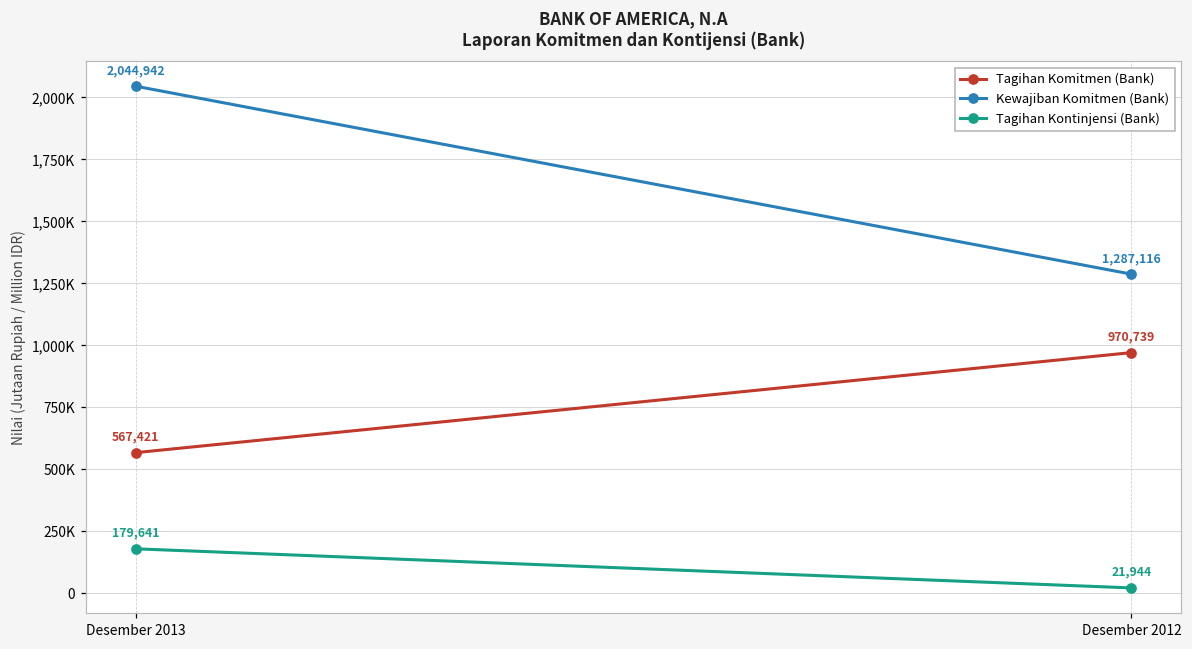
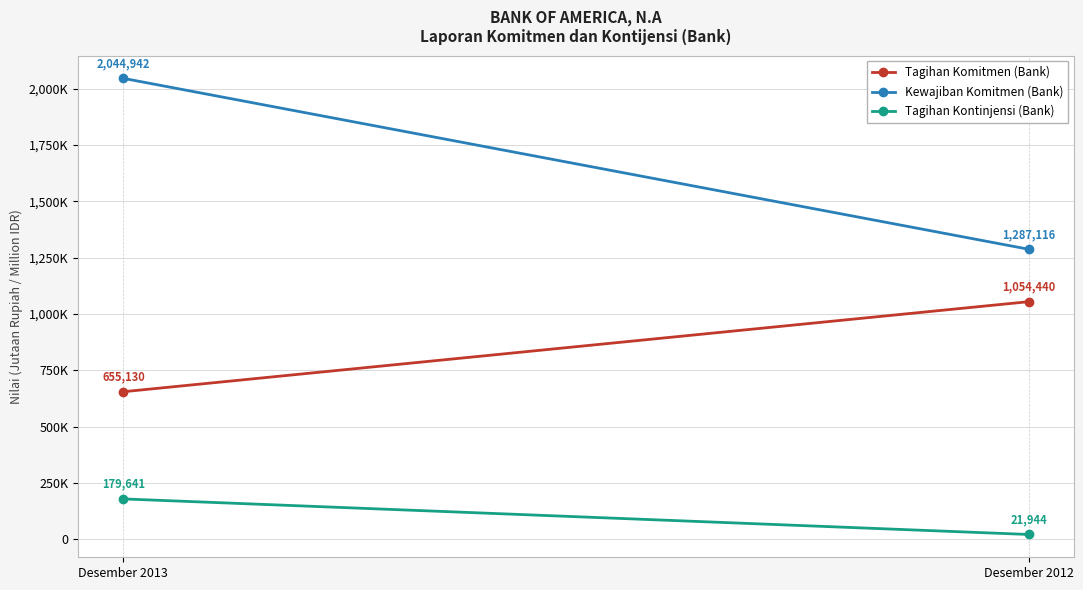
Tagihan Komitmen (Bank), Desember 2013: 567,421 -> 655,130
Tagihan Komitmen (Bank), Desember 2012: 970,739 -> 1,054,440
